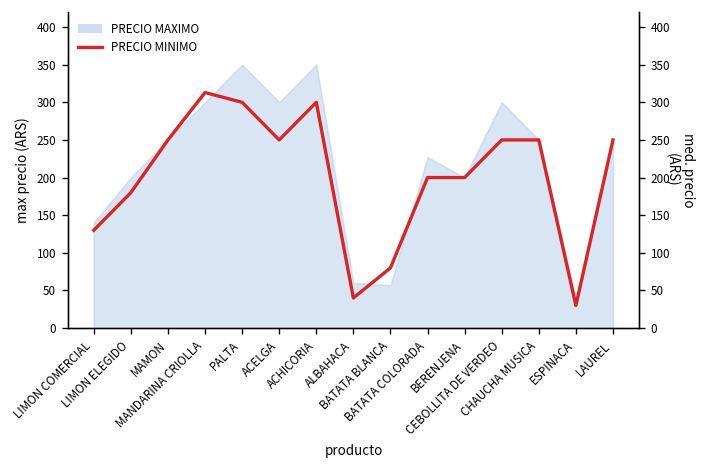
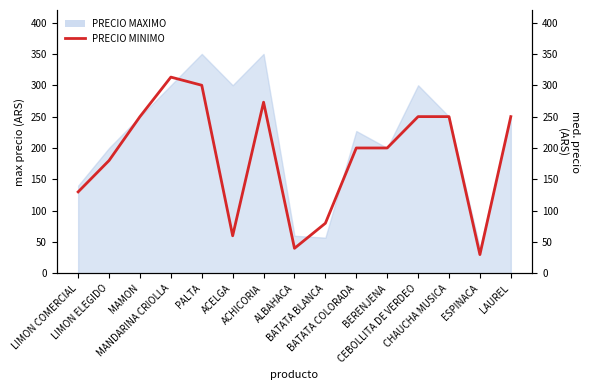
PRECIO MINIMO, ACELGA: 250 -> 60
PRECIO MINIMO, ACHICORIA: 300 -> 270
